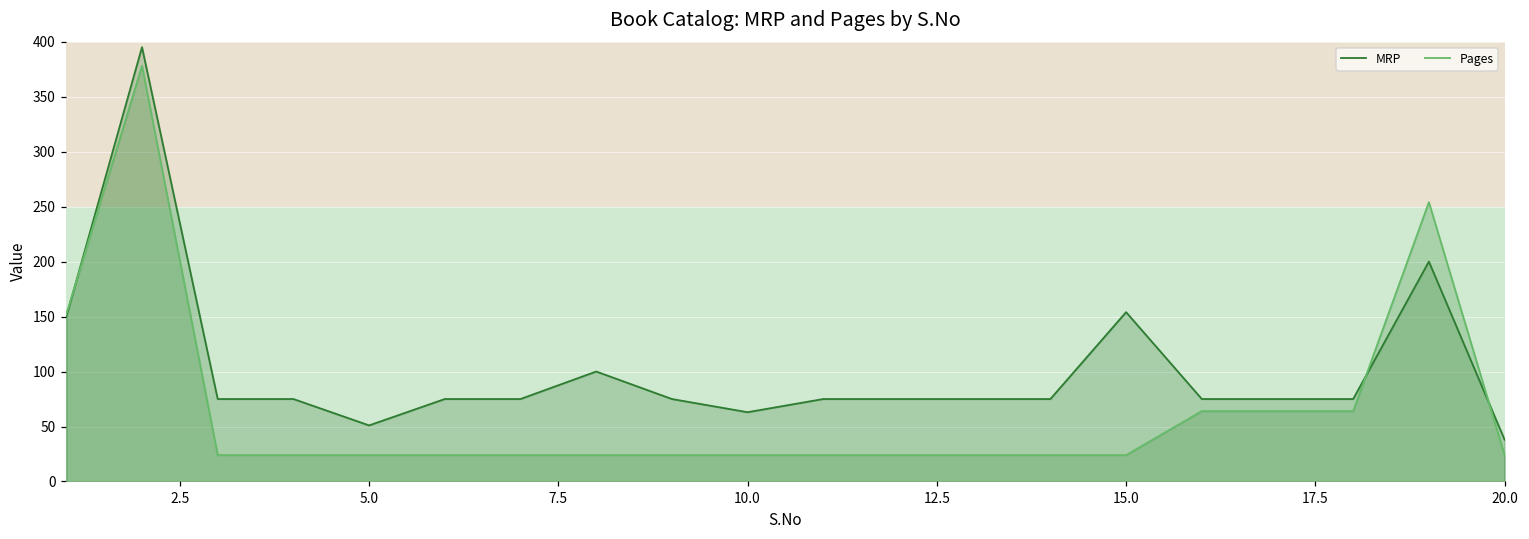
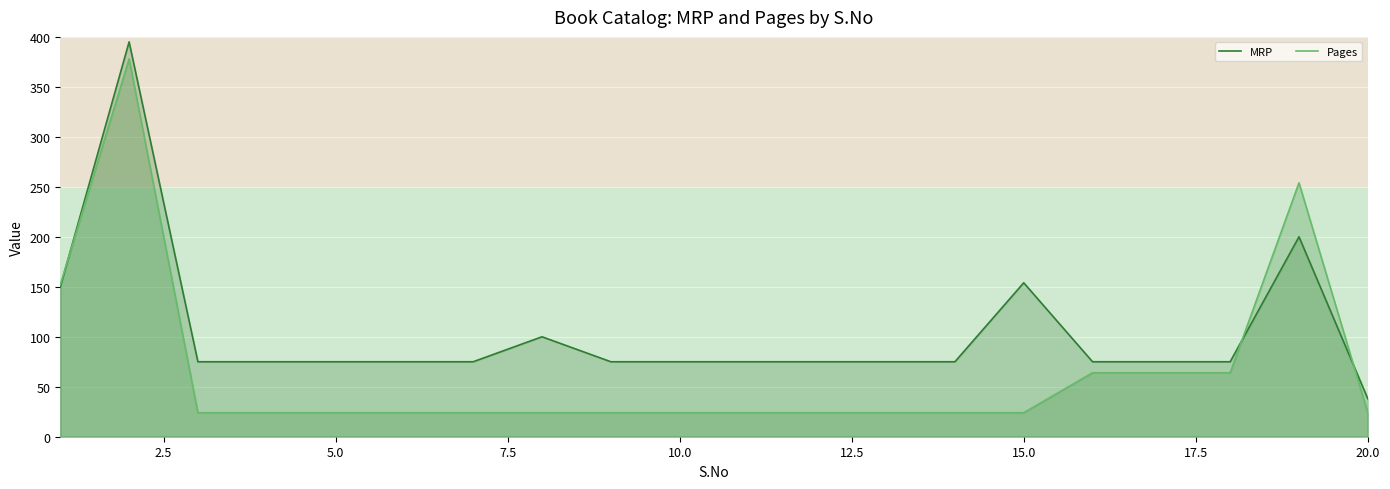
MRP, 5.0: 50 -> 80
MRP, 10.0: 60 -> 80
